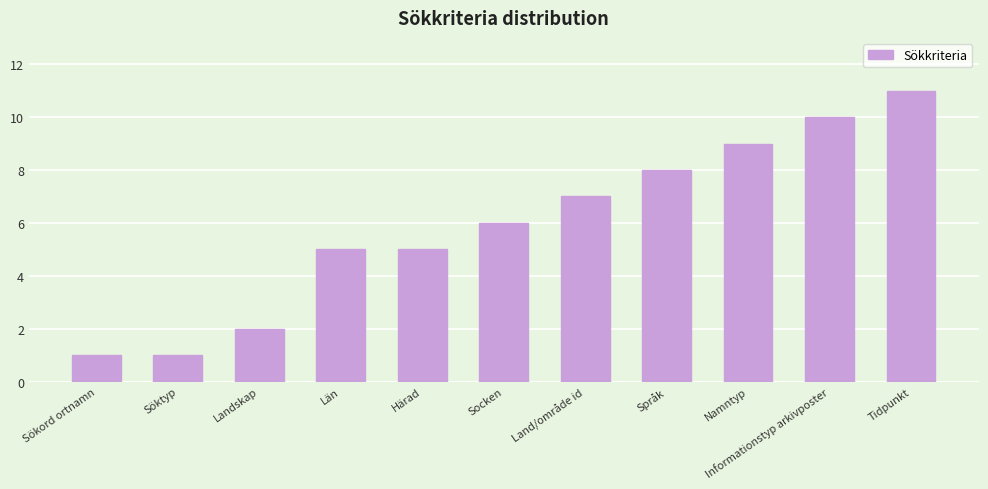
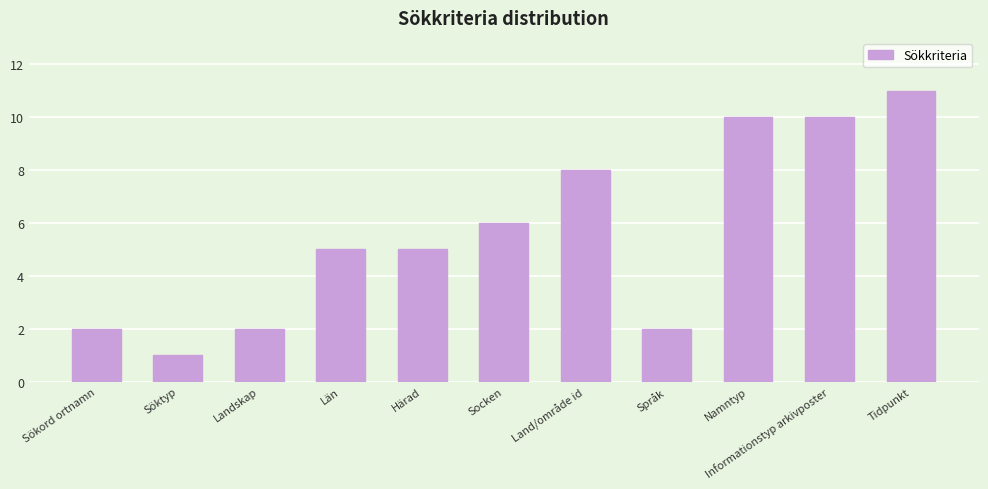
Sökord ortnamn: 1 -> 2
Land/område id: 7 -> 8
Språk: 8 -> 2
Namntyp: 9 -> 10
